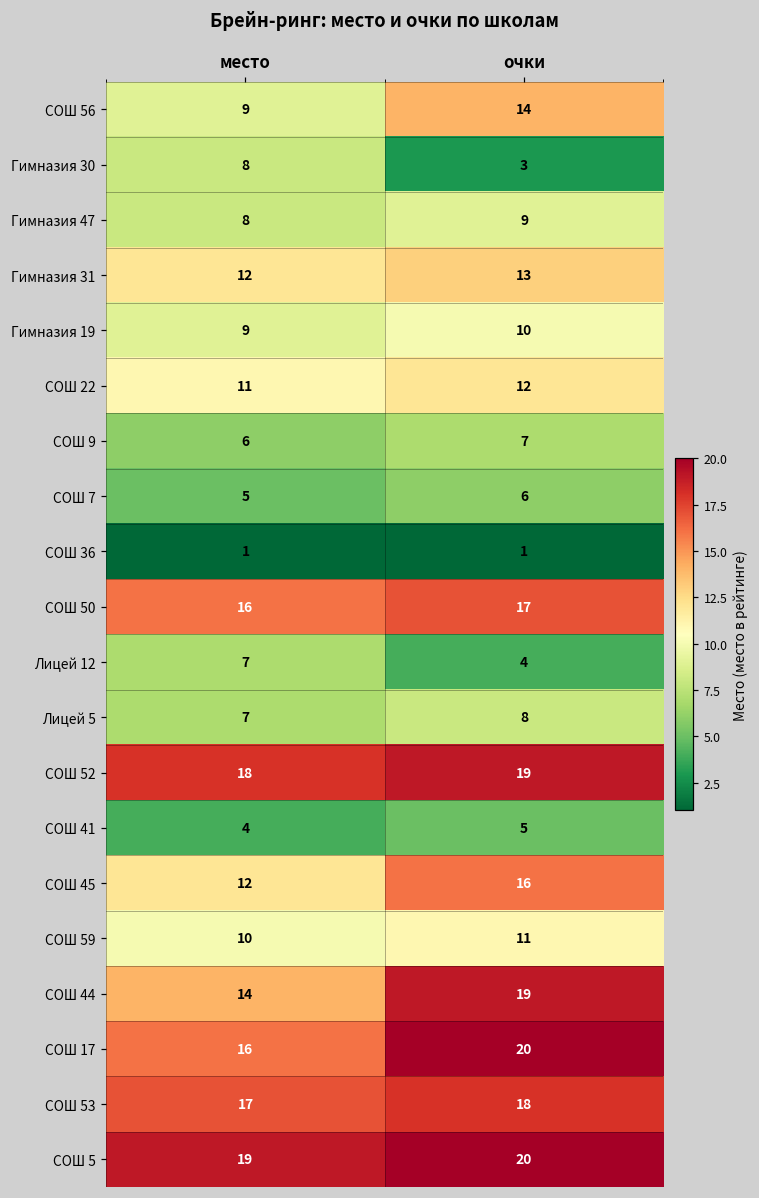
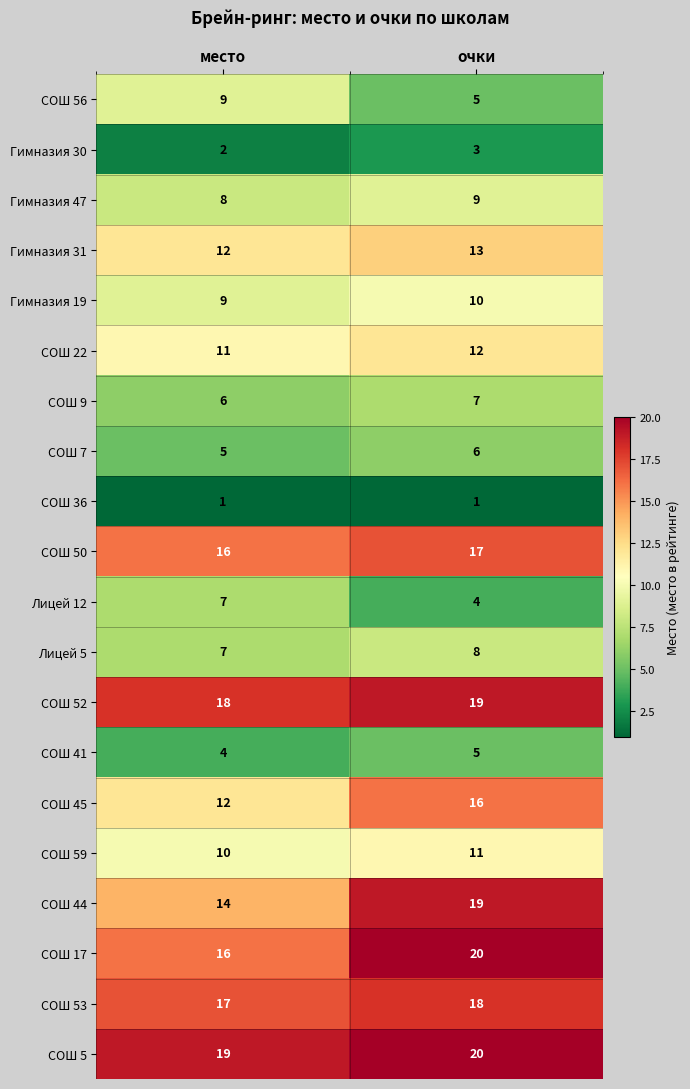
СОШ 56, очки: 14 -> 5
Гимназия 30, место: 8 -> 2
